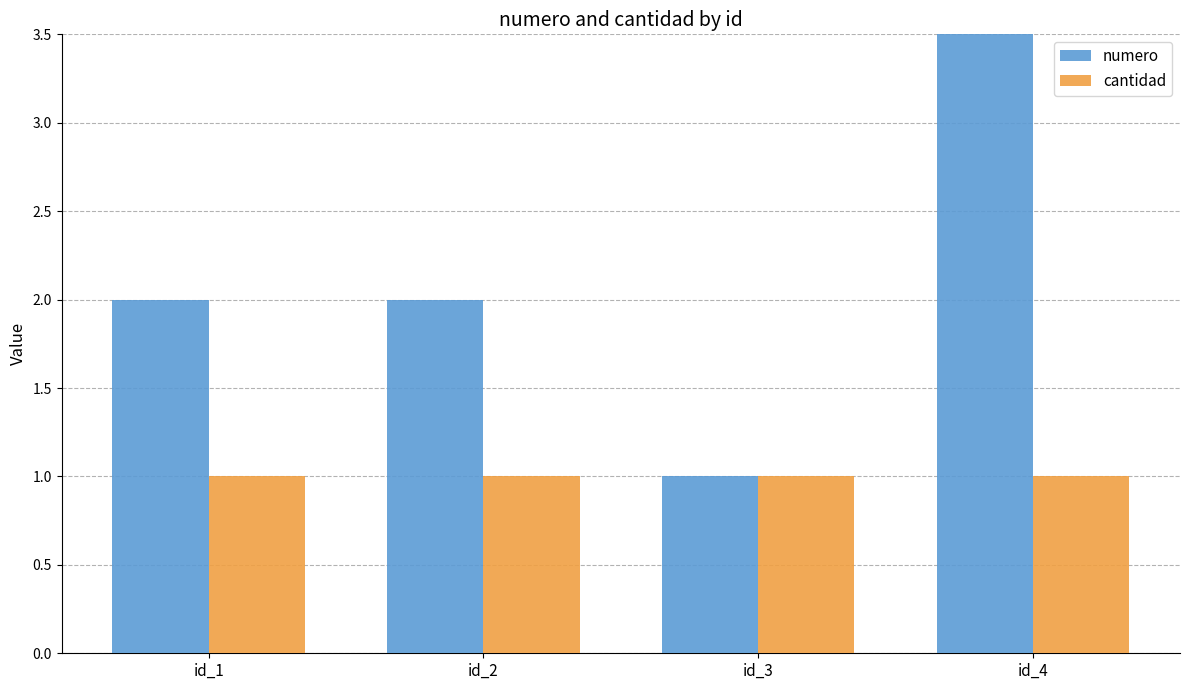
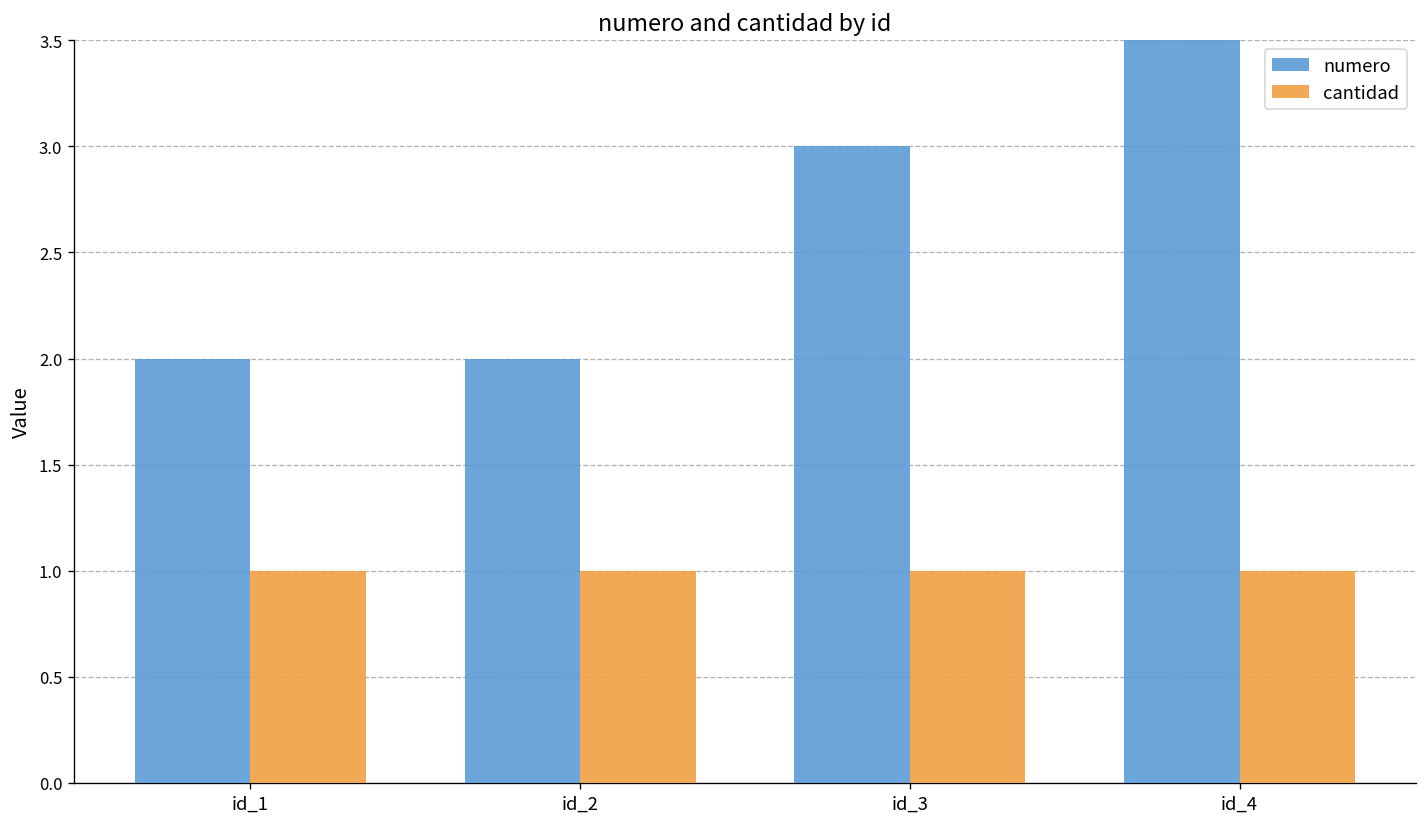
numero, id_3: 1 -> 3
